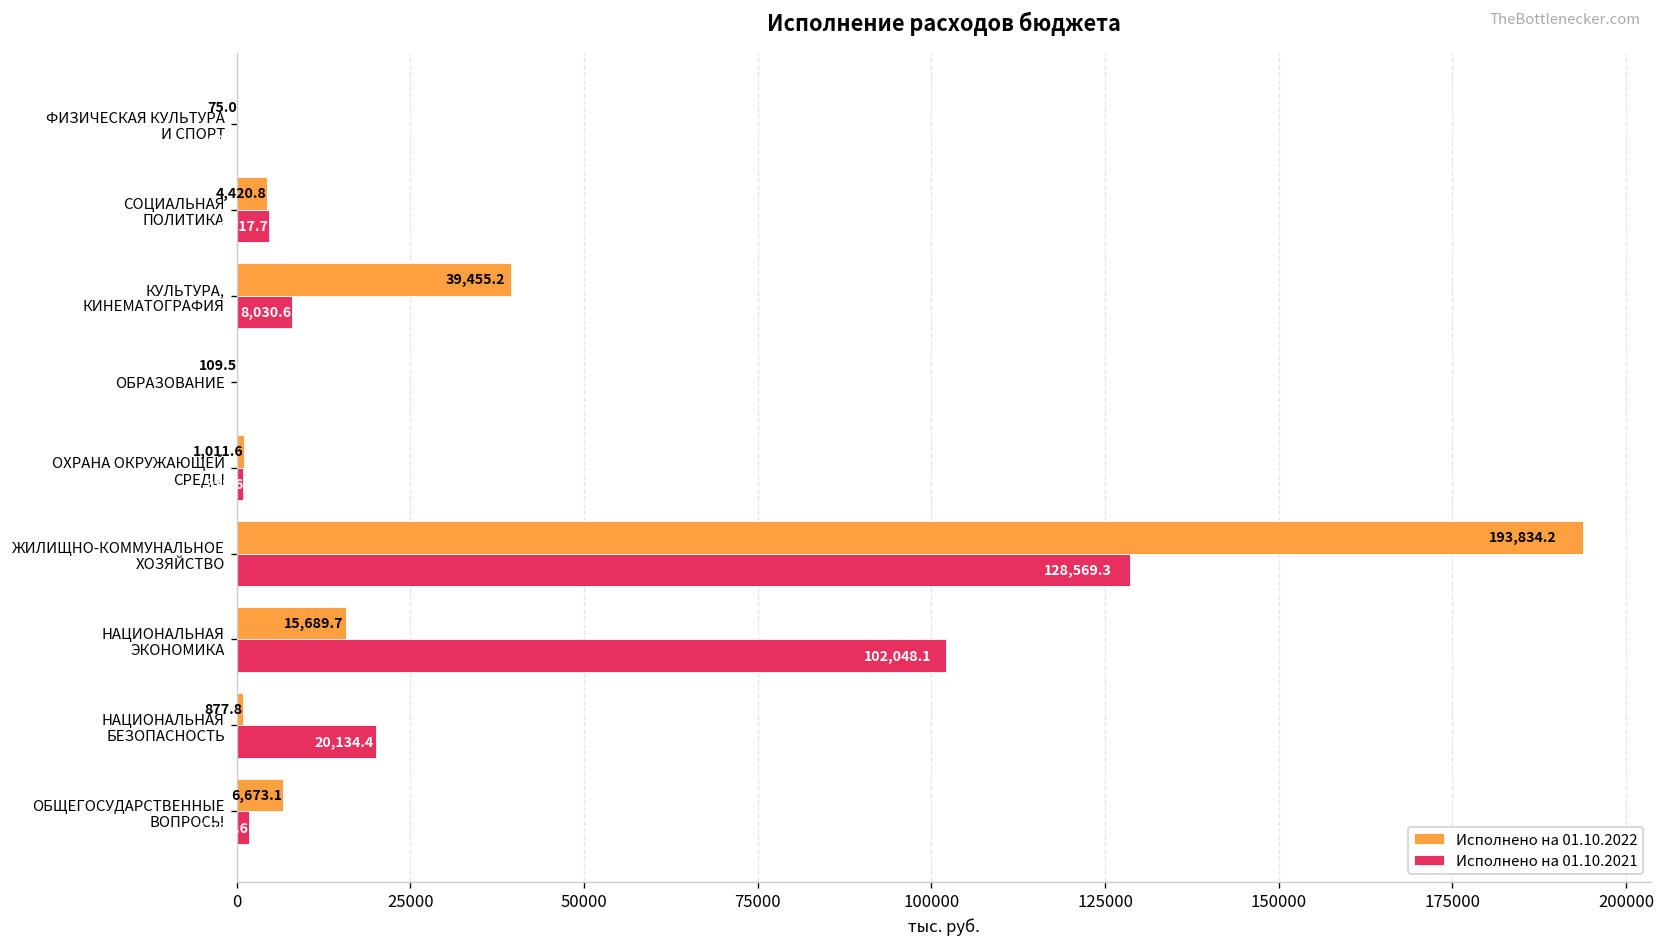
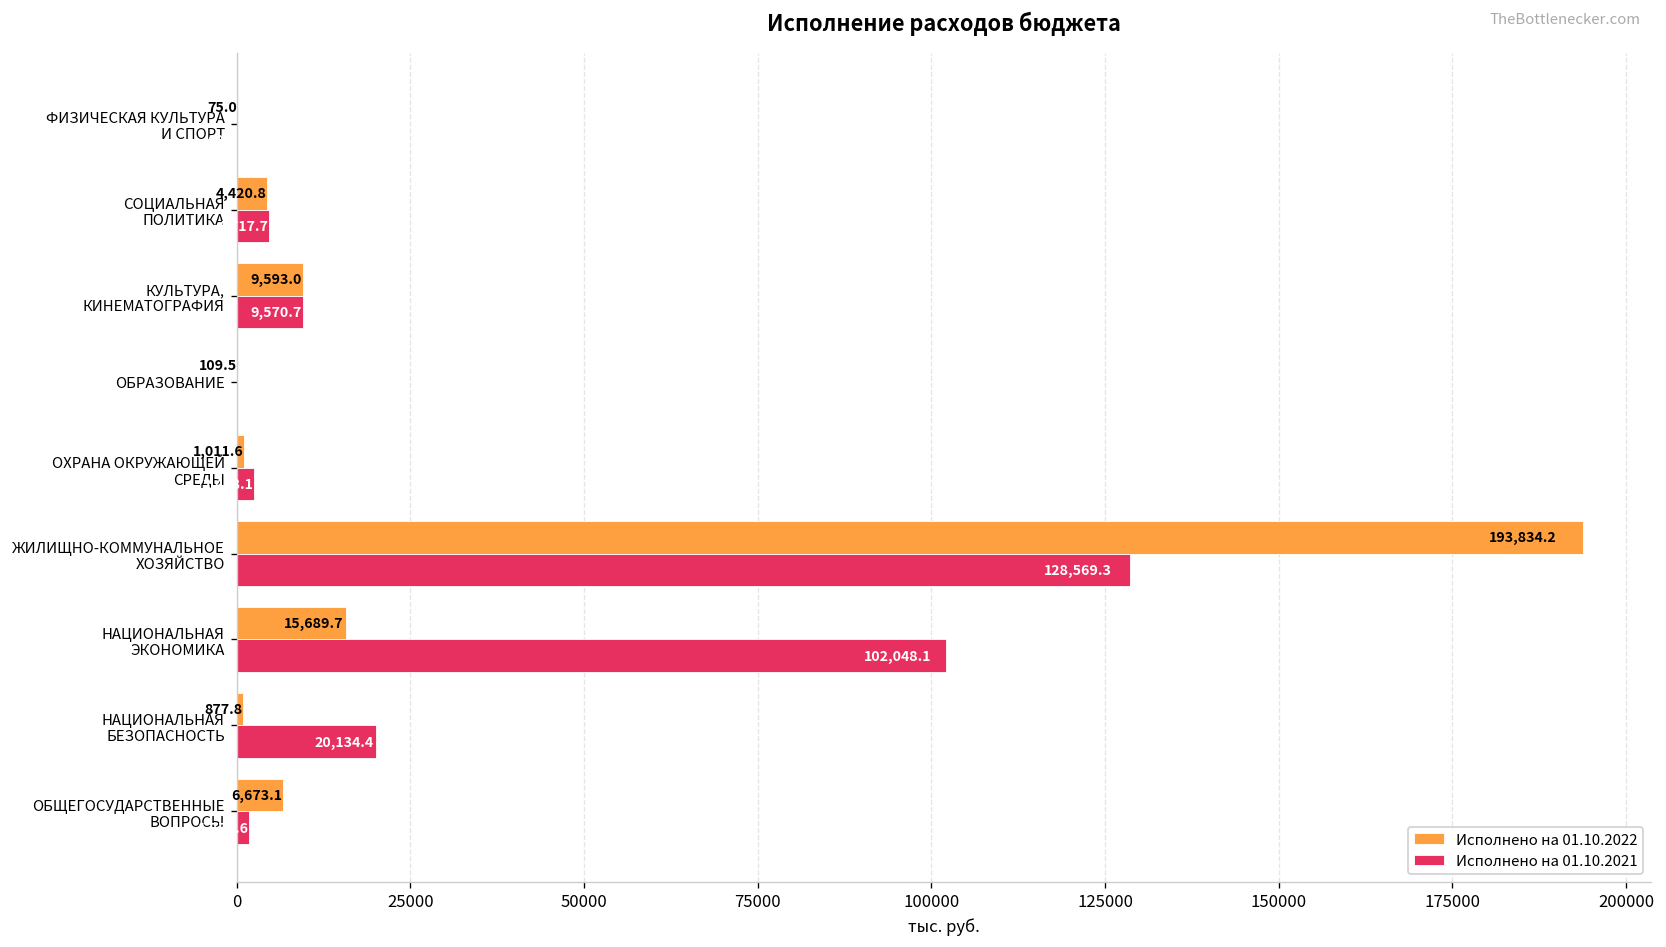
Исполнено на 01.10.2022, КУЛЬТУРА, КИНЕМАТОГРАФИЯ: 39,455.2 -> 9,593.0
Исполнено на 01.10.2021, КУЛЬТУРА, КИНЕМАТОГРАФИЯ: 8,030.6 -> 9,570.7
Исполнено на 01.10.2021, ОХРАНА ОКРУЖАЮЩЕЙ СРЕДЫ: 1000 -> 2000
